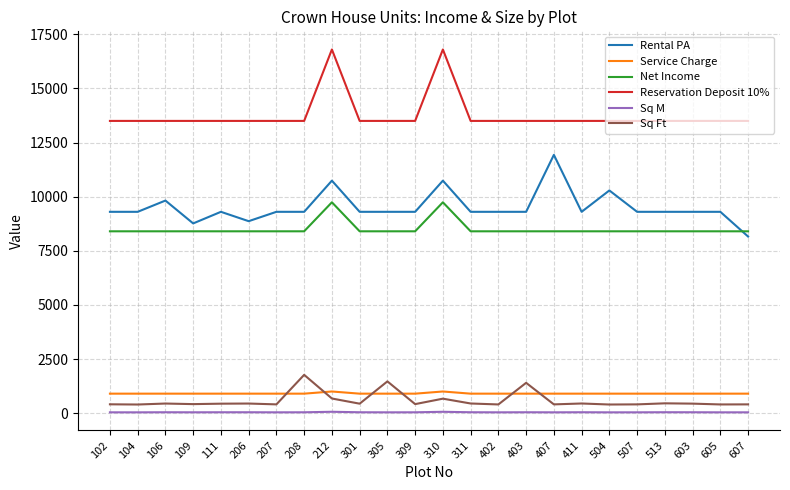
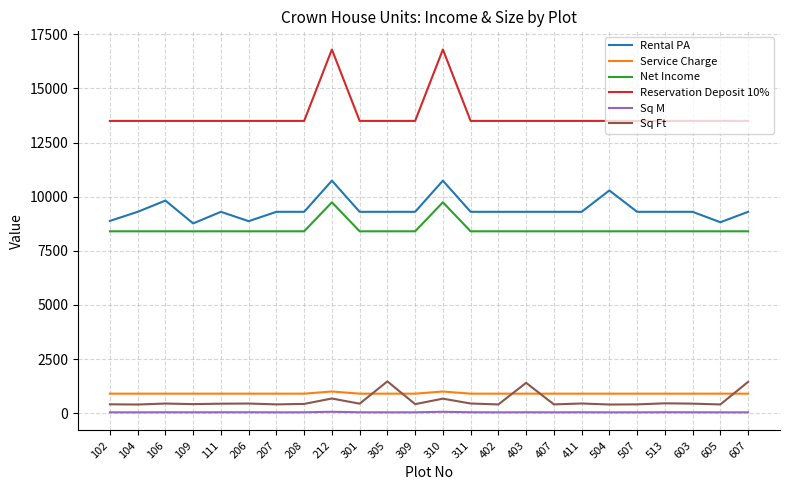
Rental PA, 102: 9300 -> 8900
Sq Ft, 208: 1800 -> 400
Rental PA, 407: 11900 -> 9300
Rental PA, 605: 9300 -> 8800
Rental PA, 607: 8200 -> 9300
Sq Ft, 607: 400 -> 1400
